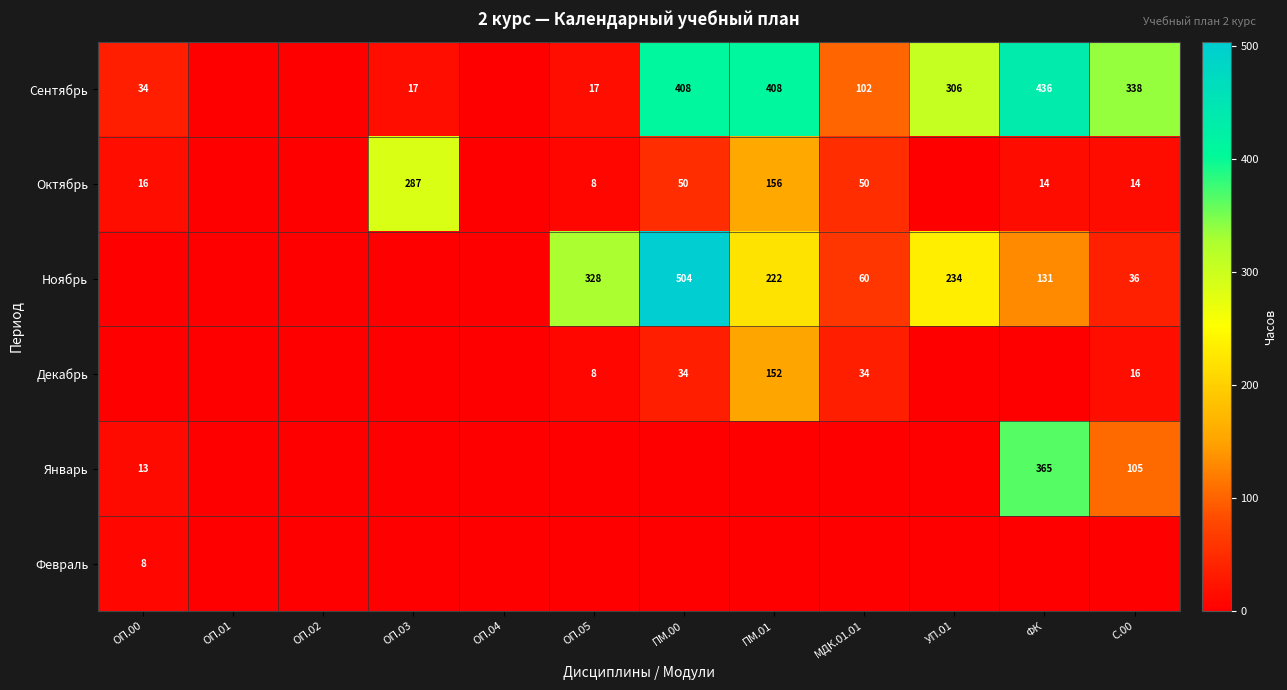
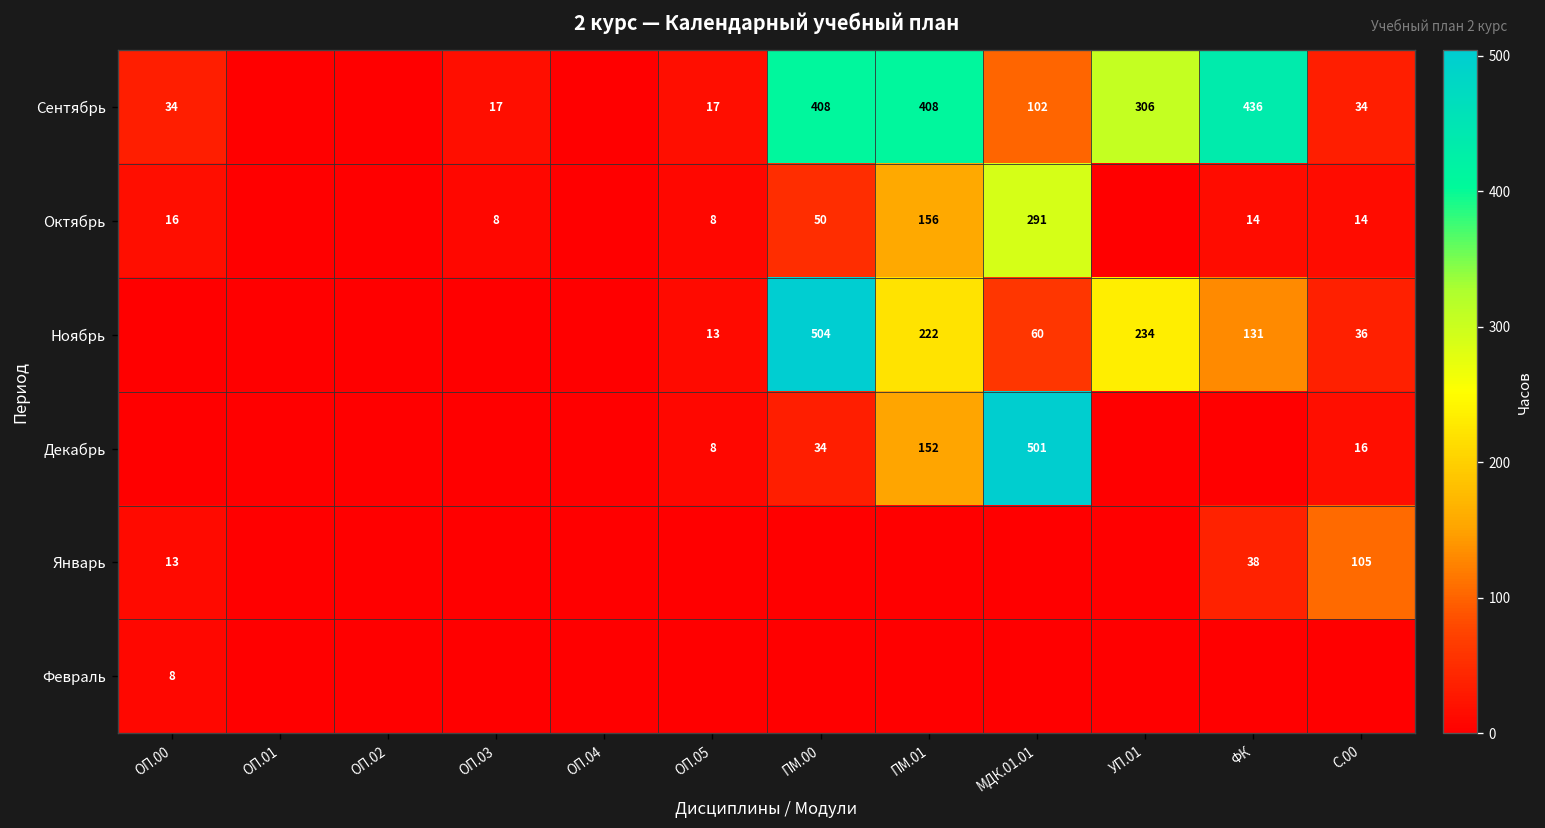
Сентябрь, С.00: 338 -> 34
Октябрь, ОП.03: 287 -> 8
Октябрь, МДК.01.01: 50 -> 291
Ноябрь, ОП.05: 328 -> 13
Декабрь, МДК.01.01: 34 -> 501
Январь, ФК: 365 -> 38
